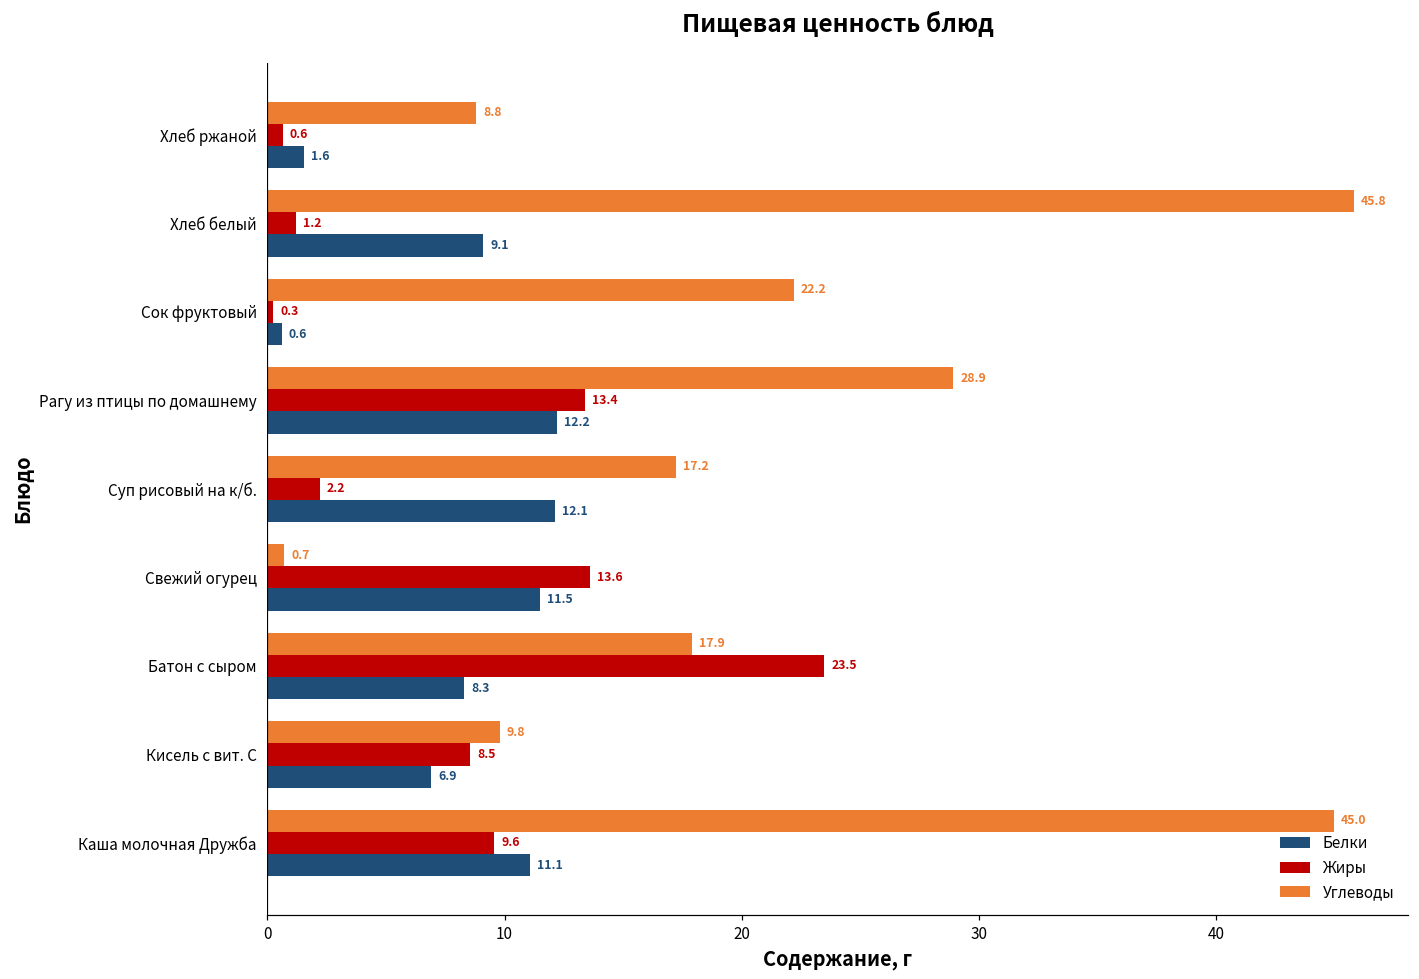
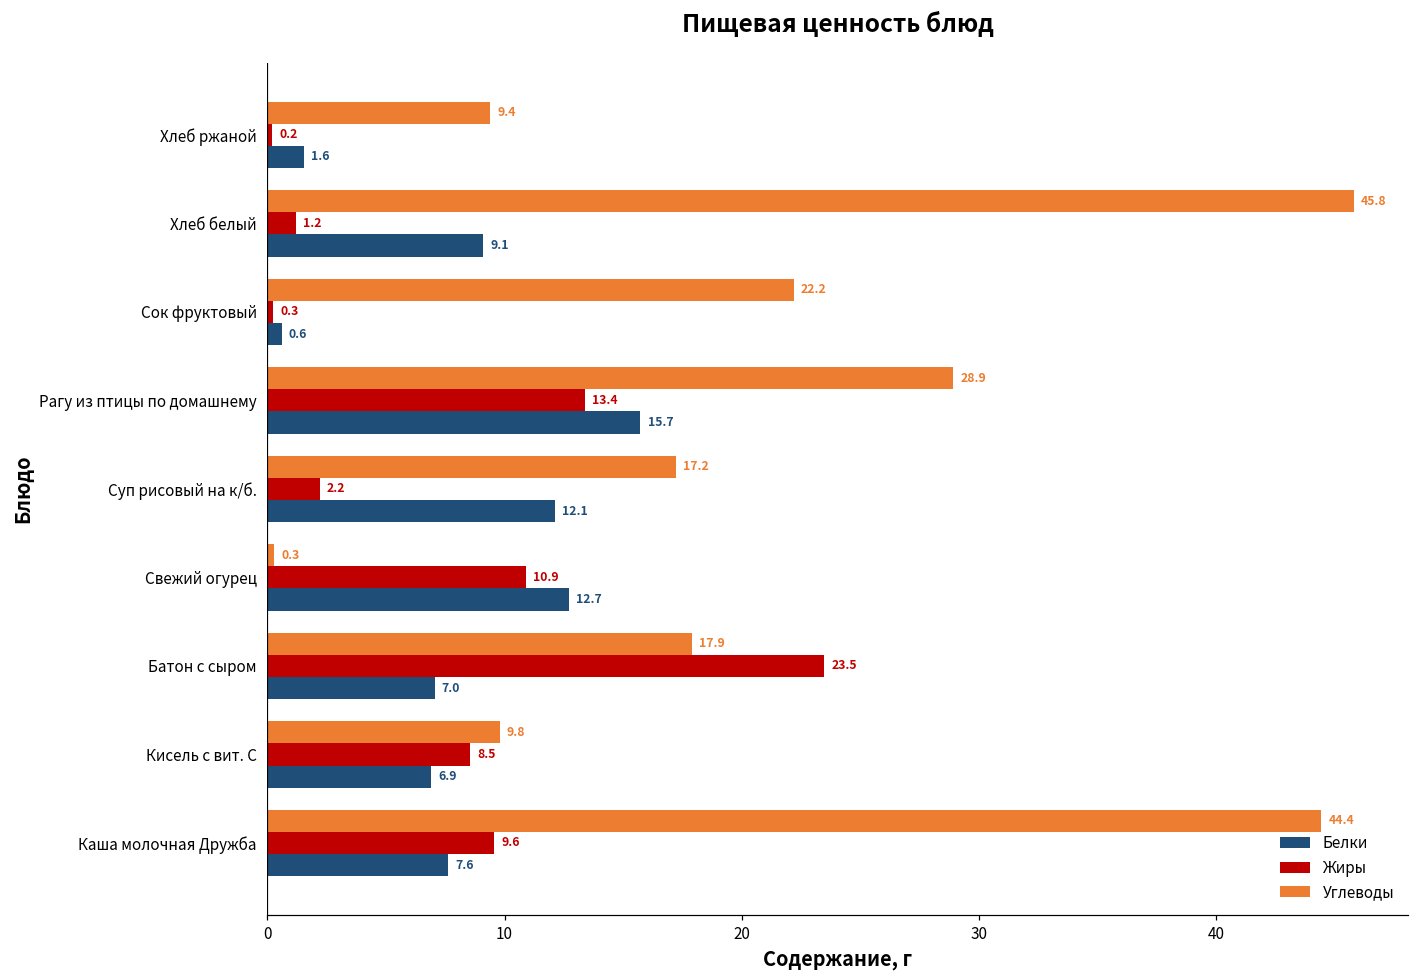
Углеводы, Хлеб ржаной: 8.8 -> 9.4
Жиры, Хлеб ржаной: 0.6 -> 0.2
Белки, Рагу из птицы по домашнему: 12.2 -> 15.7
Углеводы, Свежий огурец: 0.7 -> 0.3
Жиры, Свежий огурец: 13.6 -> 10.9
Белки, Свежий огурец: 11.5 -> 12.7
Белки, Батон с сыром: 8.3 -> 7.0
Углеводы, Каша молочная Дружба: 45.0 -> 44.4
Белки, Каша молочная Дружба: 11.1 -> 7.6
